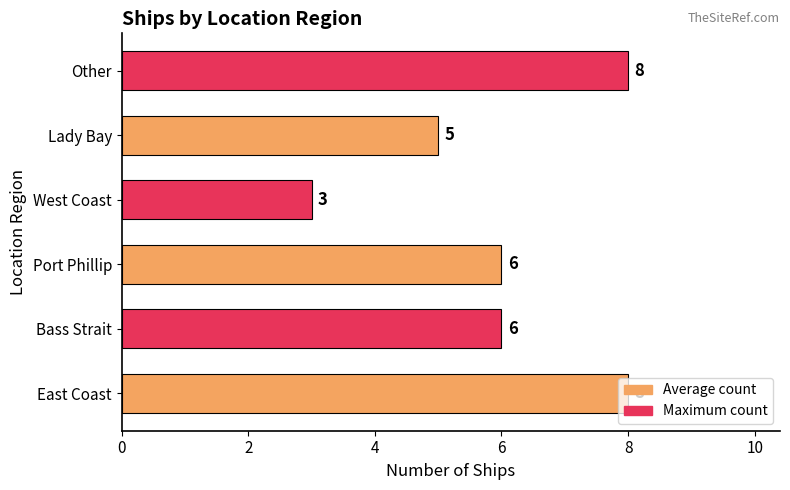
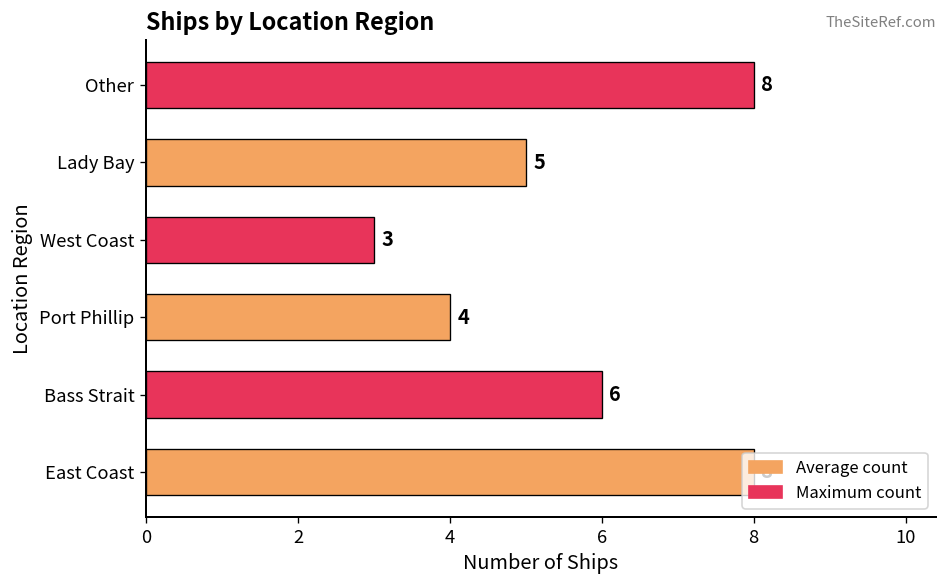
Port Phillip: 6 -> 4
